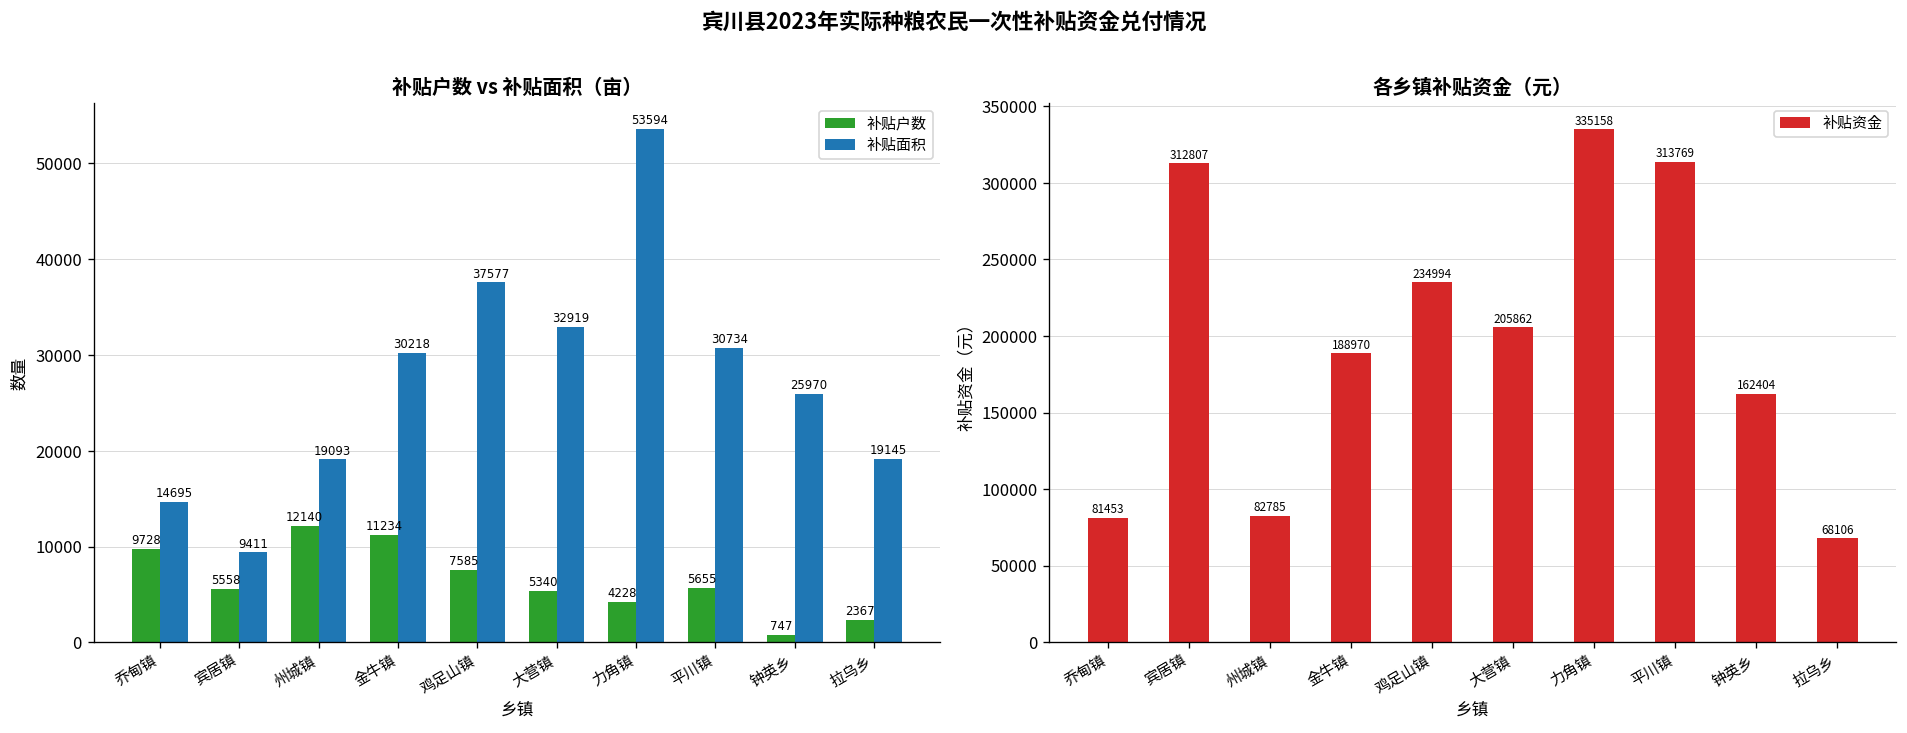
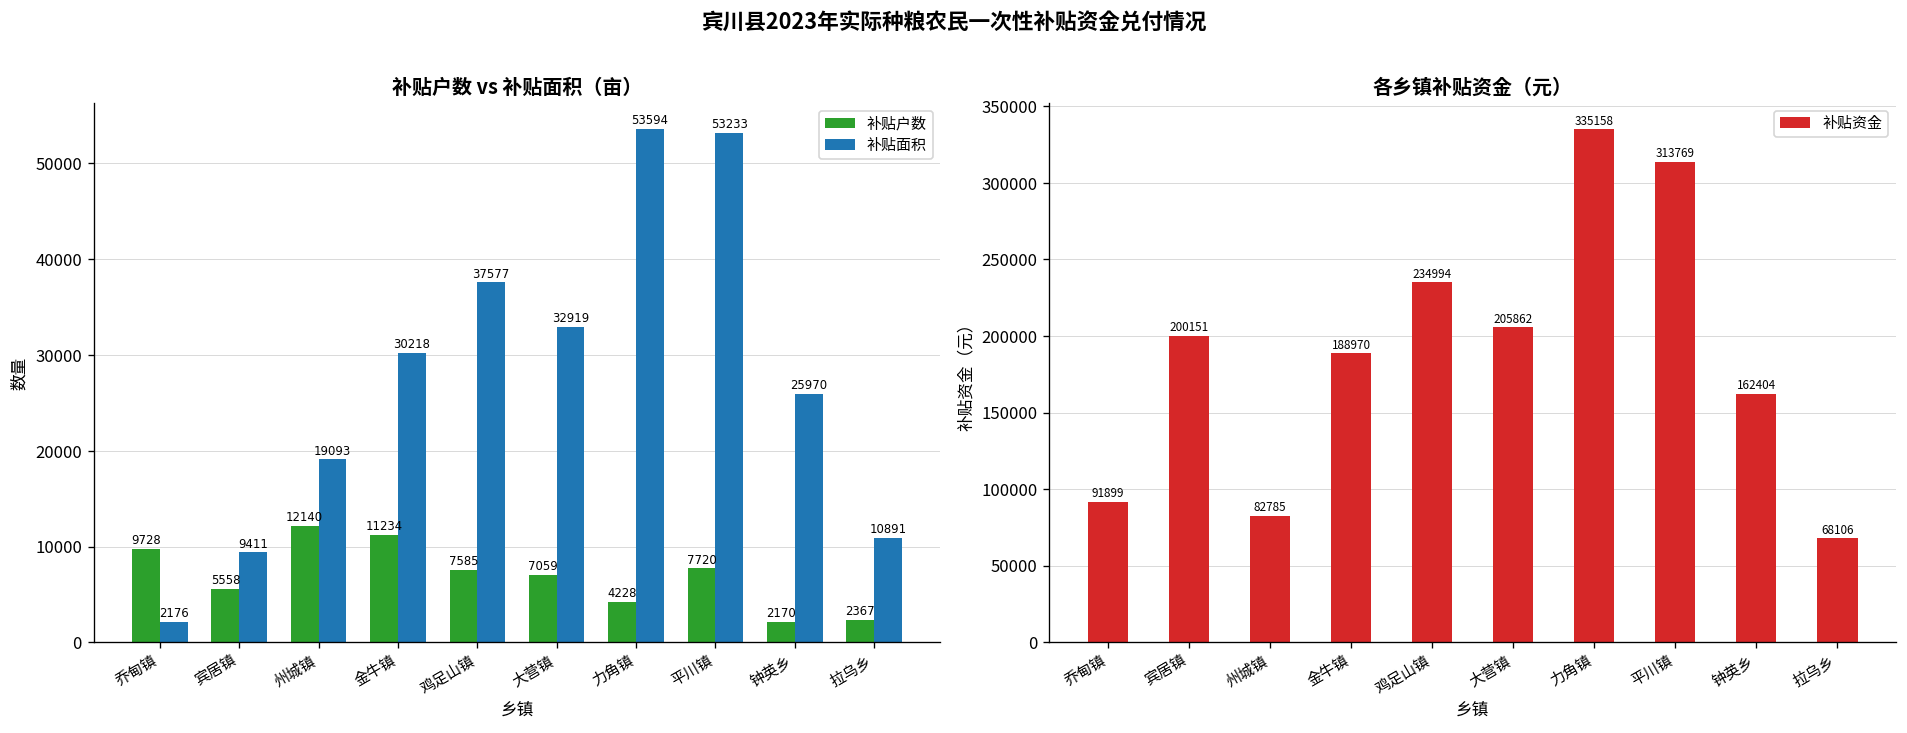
补贴户数 vs 补贴面积（亩）, 补贴面积, 乔甸镇: 14695 -> 2176
补贴户数 vs 补贴面积（亩）, 补贴户数, 大营镇: 5340 -> 7059
补贴户数 vs 补贴面积（亩）, 补贴户数, 平川镇: 5655 -> 7720
补贴户数 vs 补贴面积（亩）, 补贴面积, 平川镇: 30734 -> 53233
补贴户数 vs 补贴面积（亩）, 补贴户数, 钟英乡: 747 -> 2170
补贴户数 vs 补贴面积（亩）, 补贴面积, 拉乌乡: 19145 -> 10891
各乡镇补贴资金（元）, 乔甸镇: 81453 -> 91899
各乡镇补贴资金（元）, 宾居镇: 312807 -> 200151
